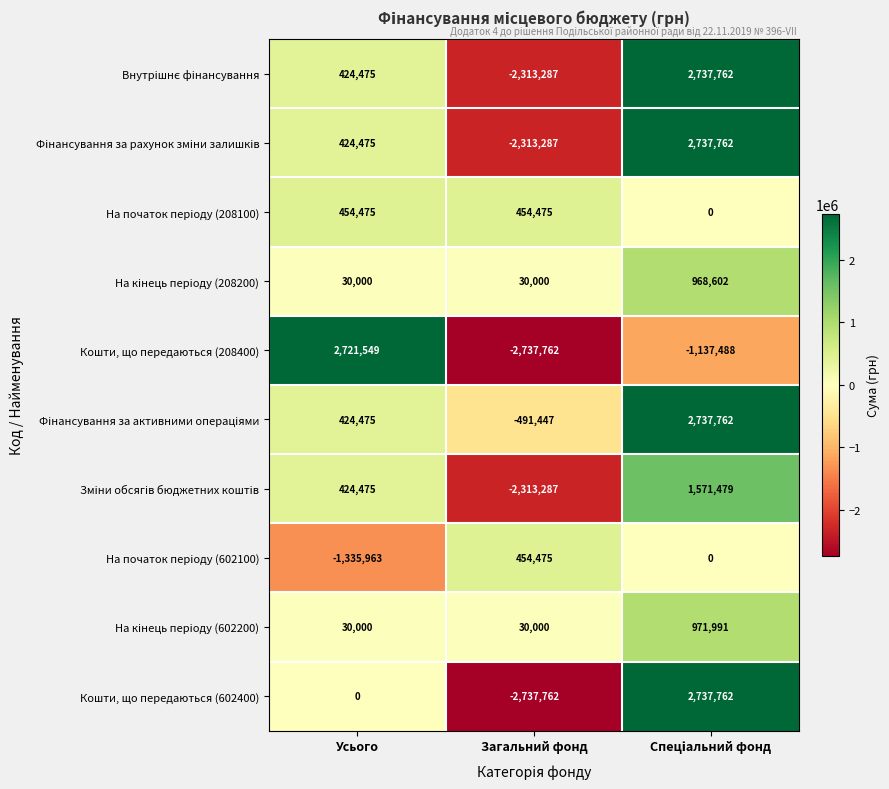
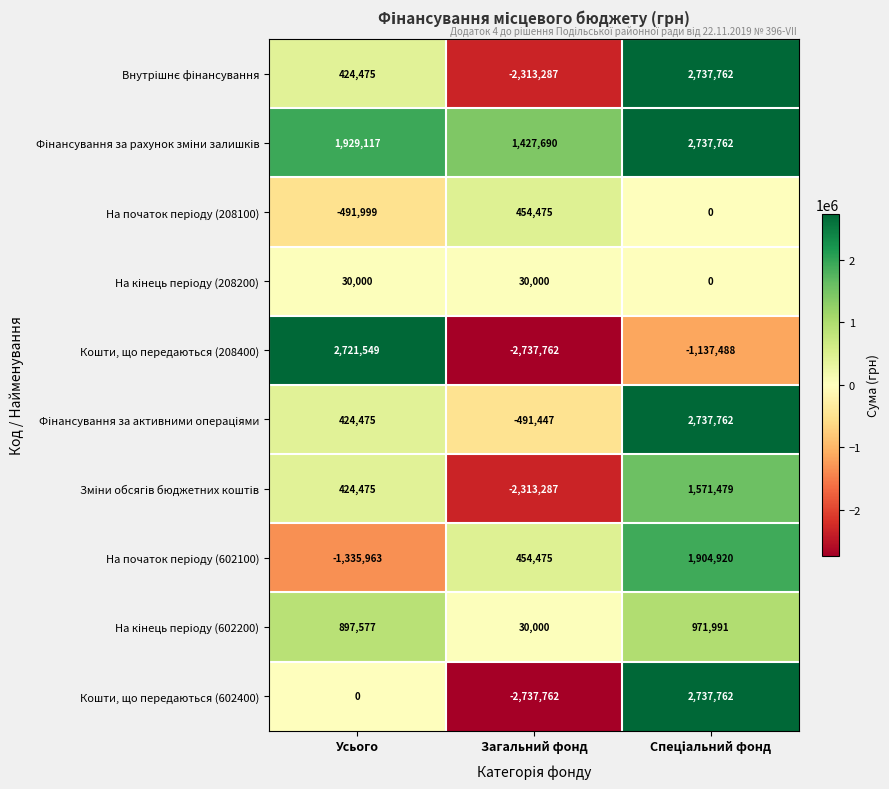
Фінансування за рахунок зміни залишків, Усього: 424,475 -> 1,929,117
Фінансування за рахунок зміни залишків, Загальний фонд: -2,313,287 -> 1,427,690
На початок періоду (208100), Усього: 454,475 -> -491,999
На кінець періоду (208200), Спеціальний фонд: 968,602 -> 0
На початок періоду (602100), Спеціальний фонд: 0 -> 1,904,920
На кінець періоду (602200), Усього: 30,000 -> 897,577
